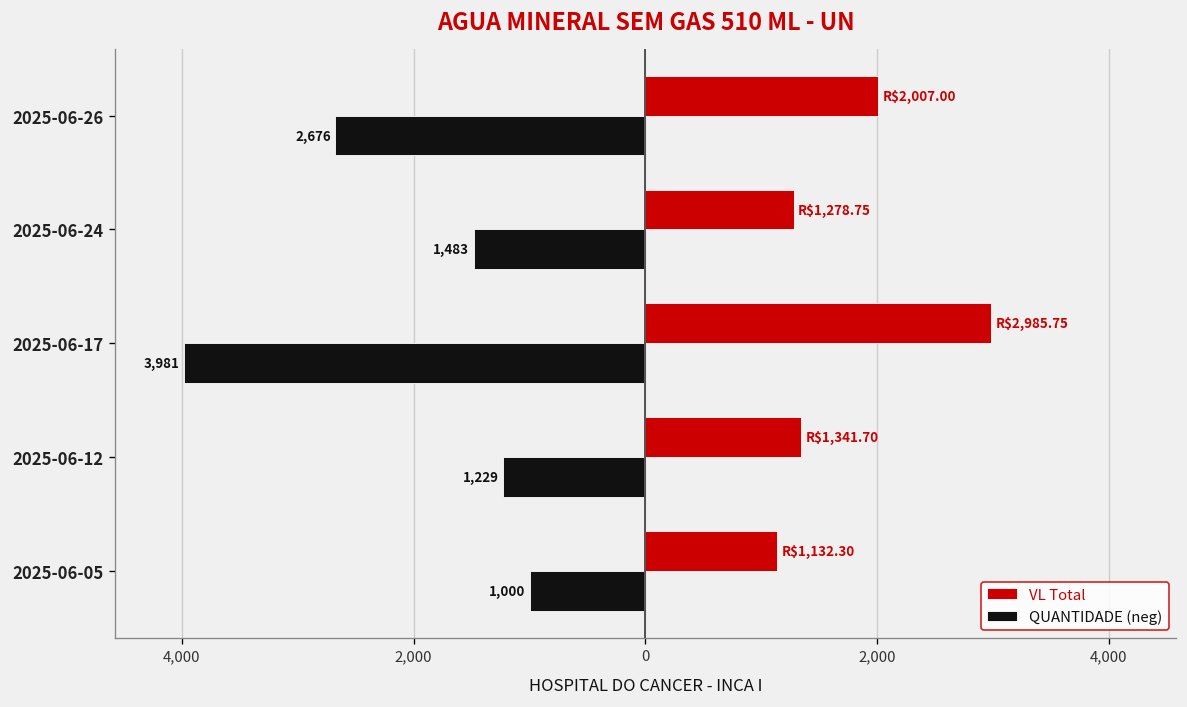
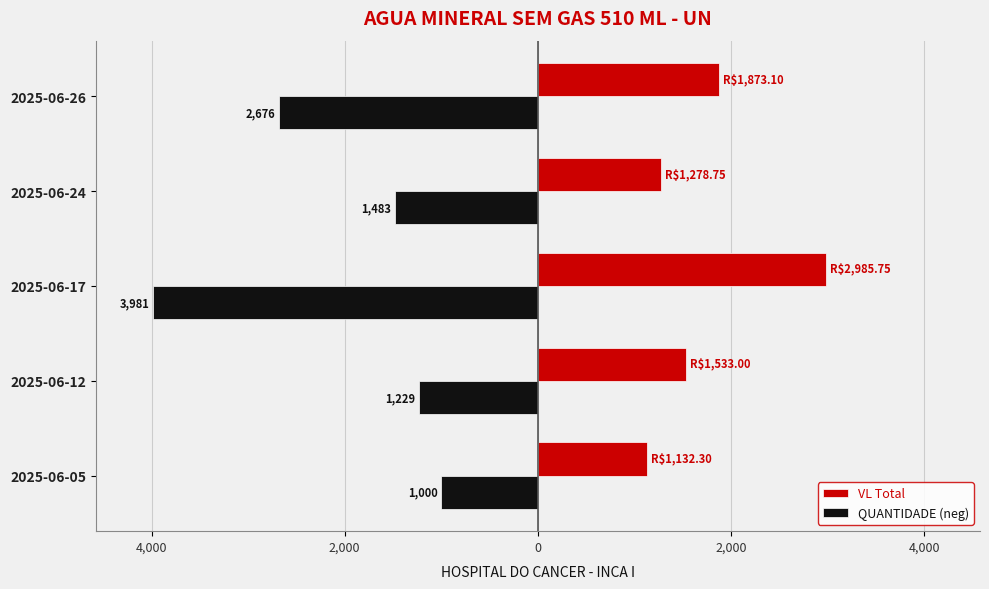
VL Total, 2025-06-26: $2,007.00 -> $1,873.10
VL Total, 2025-06-12: $1,341.70 -> $1,533.00
